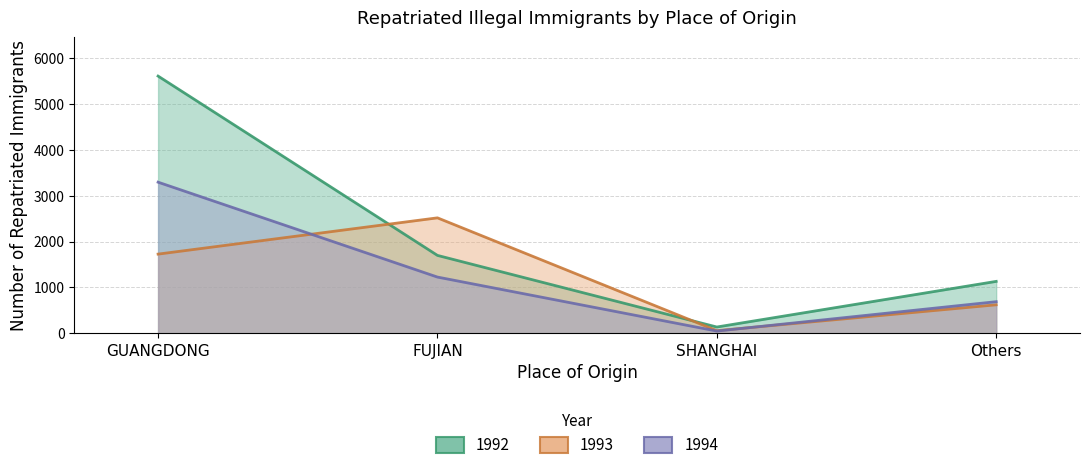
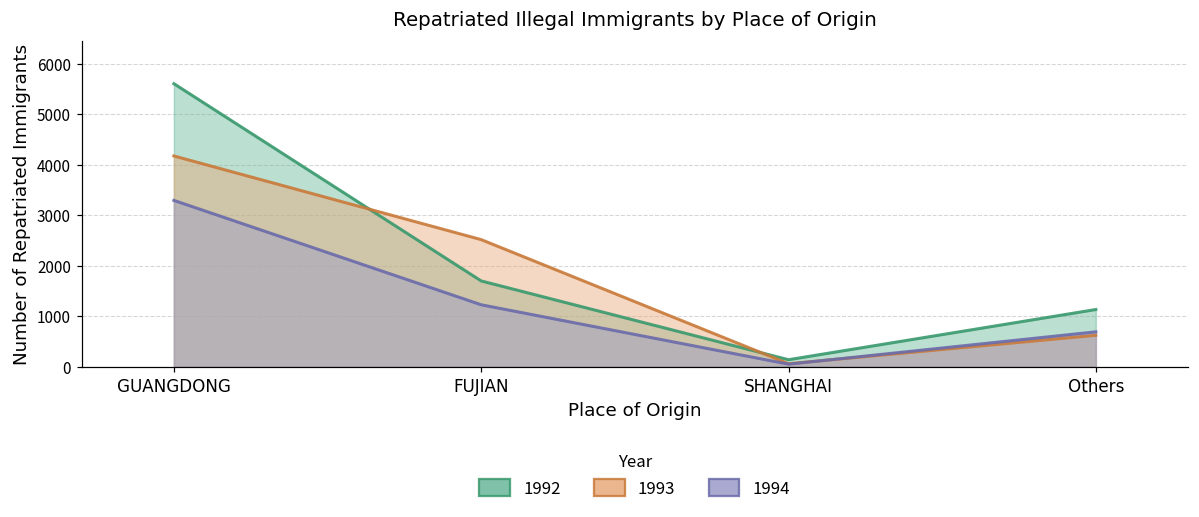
1993, GUANGDONG: 1700 -> 4200
